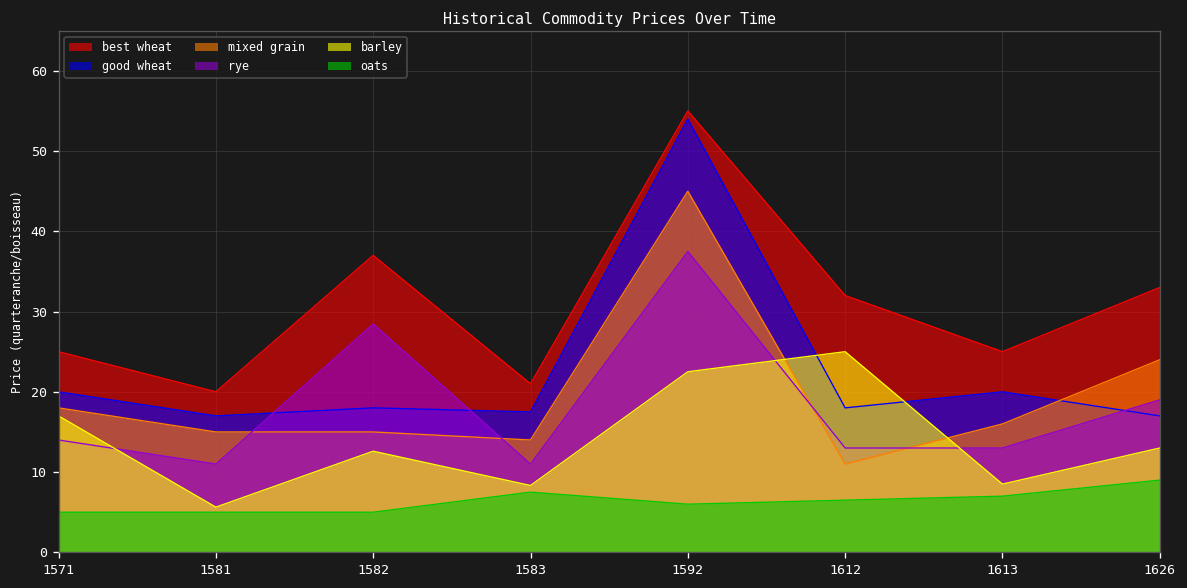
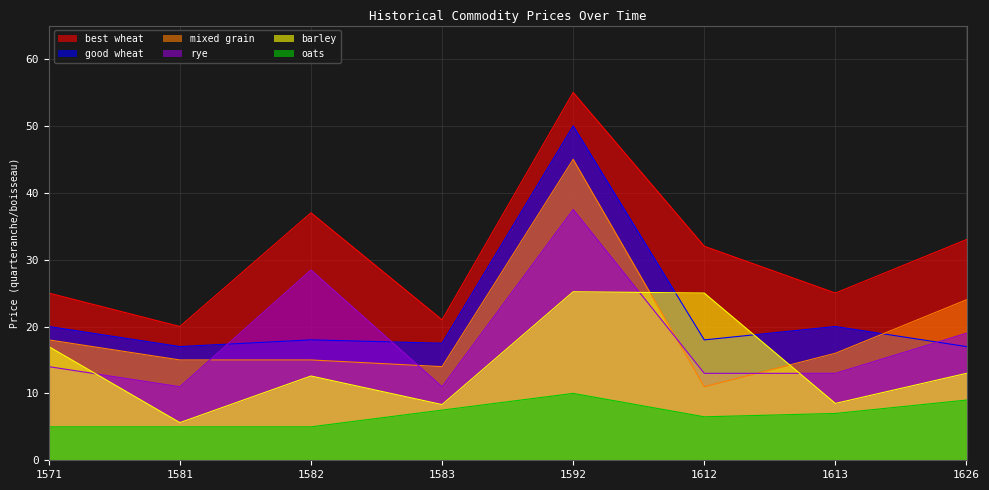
good wheat, 1592: 54 -> 50
barley, 1592: 23 -> 25
oats, 1592: 6 -> 10
